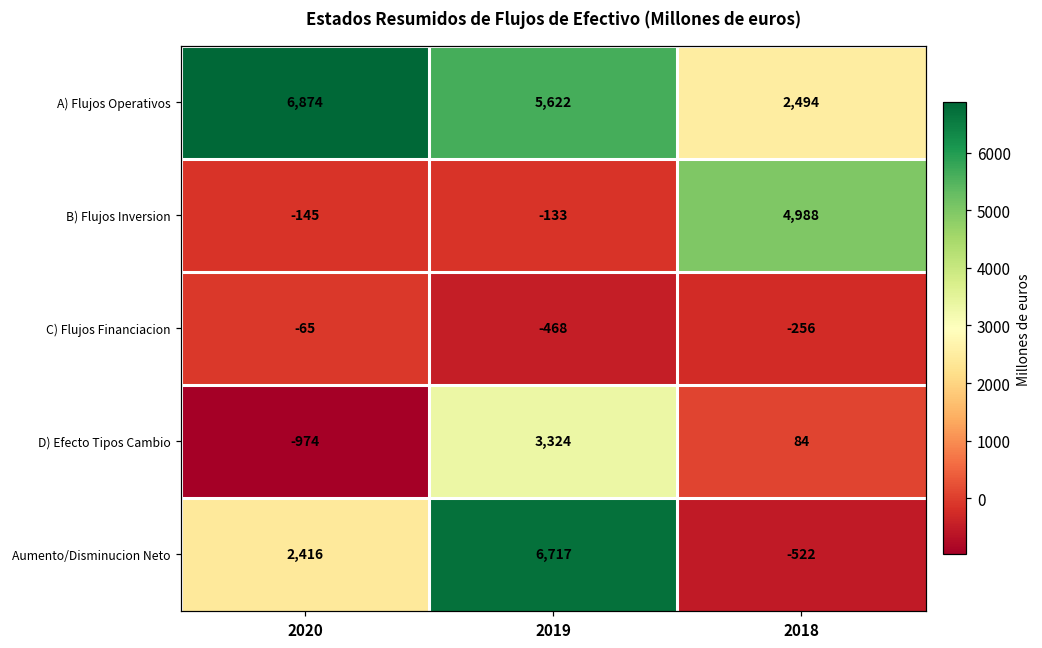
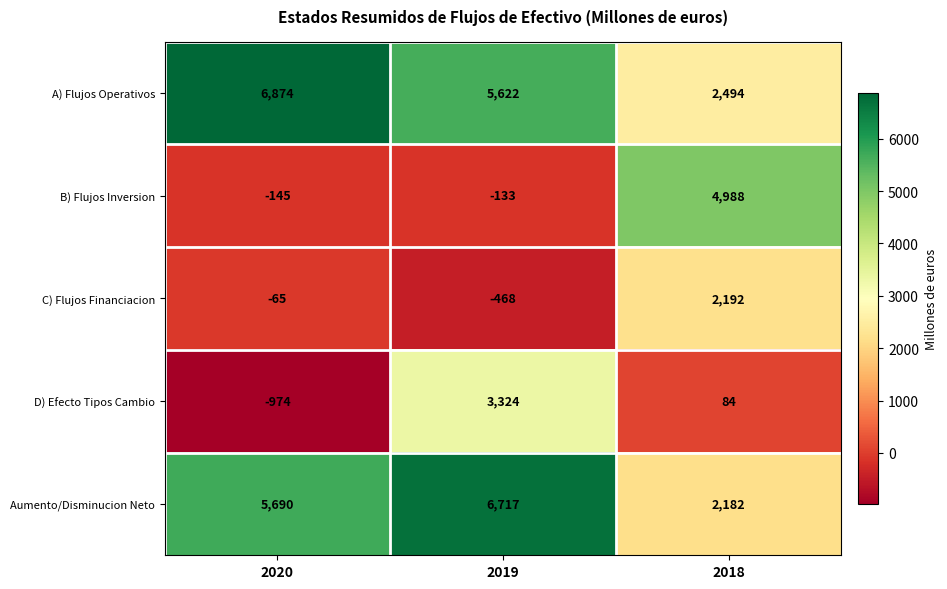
C) Flujos Financiacion, 2018: -256 -> 2,192
Aumento/Disminucion Neto, 2020: 2,416 -> 5,690
Aumento/Disminucion Neto, 2018: -522 -> 2,182
